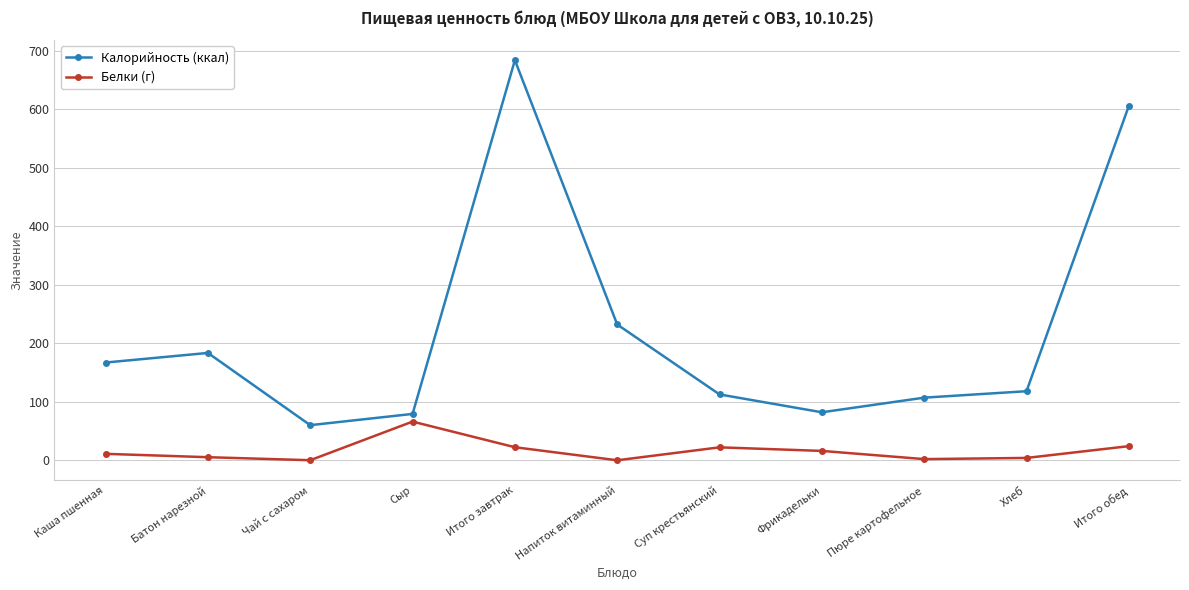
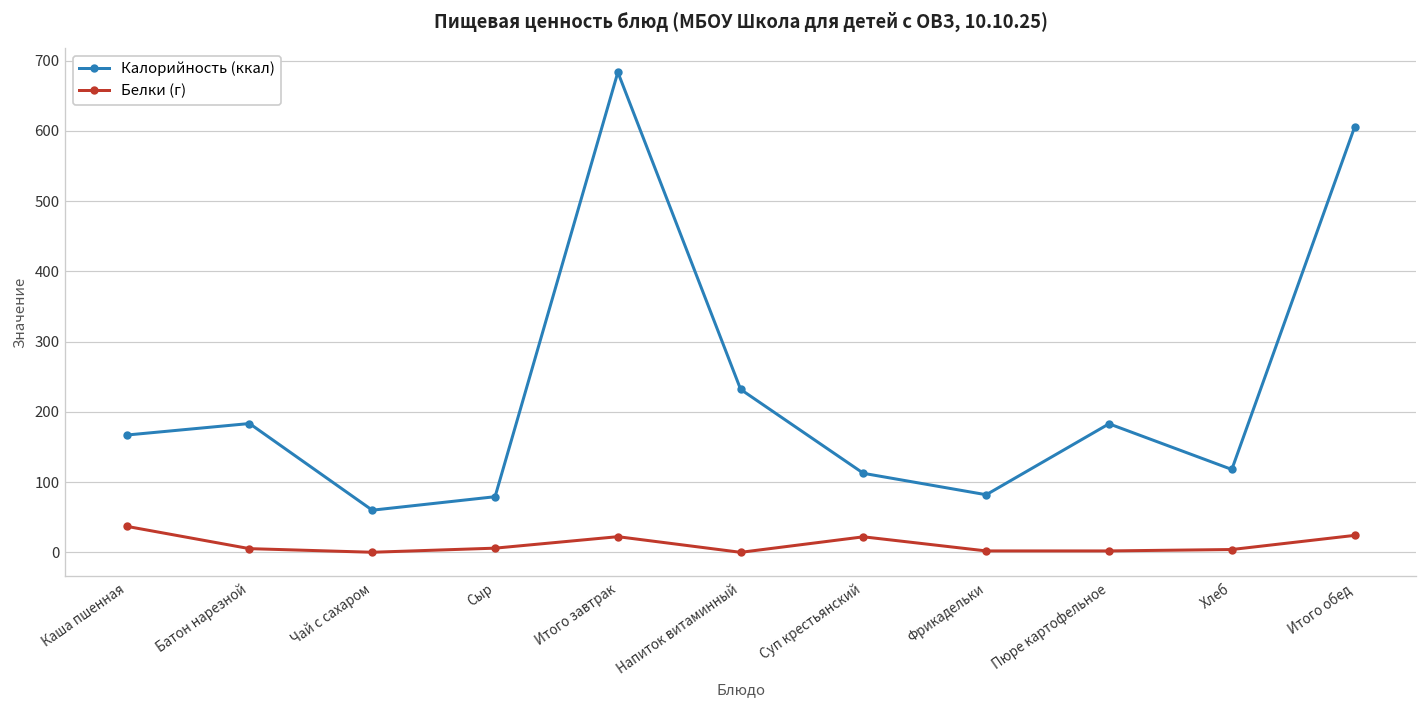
Белки (г), Каша пшенная: 10 -> 40
Белки (г), Сыр: 70 -> 10
Белки (г), Фрикадельки: 20 -> 0
Калорийность (ккал), Пюре картофельное: 110 -> 180
